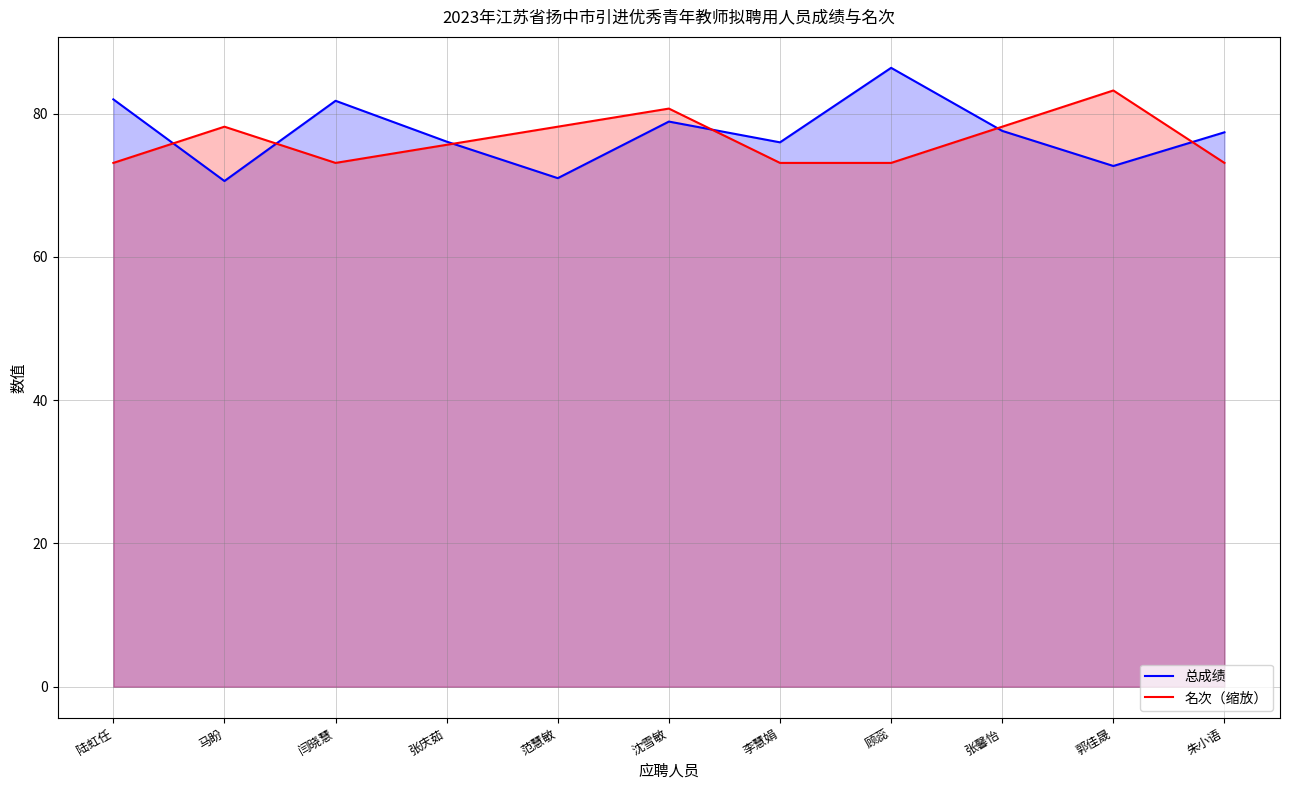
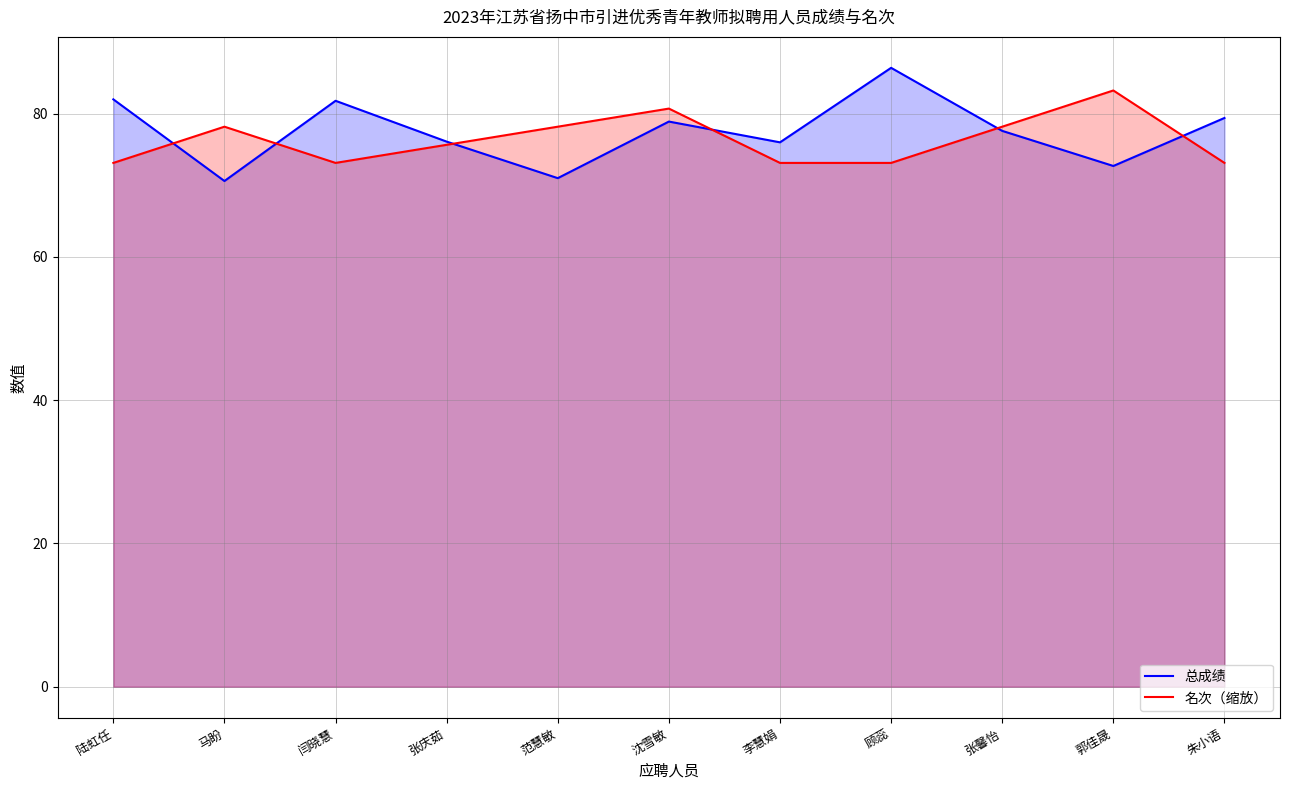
总成绩, 朱小语: 77 -> 79
